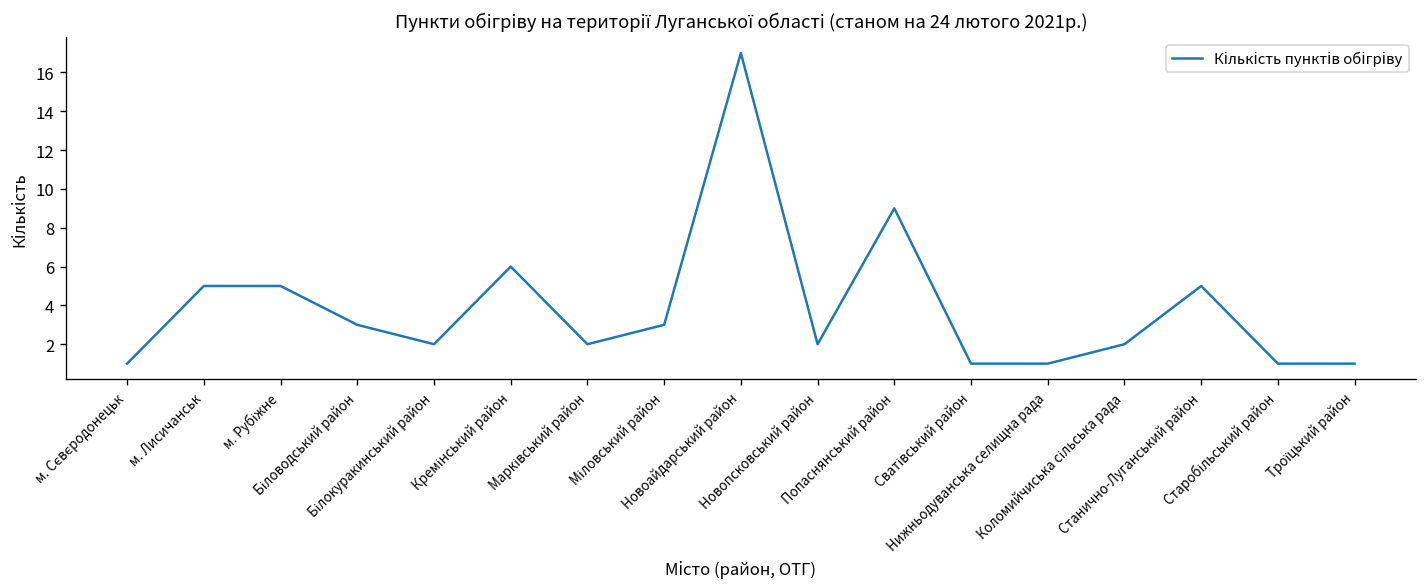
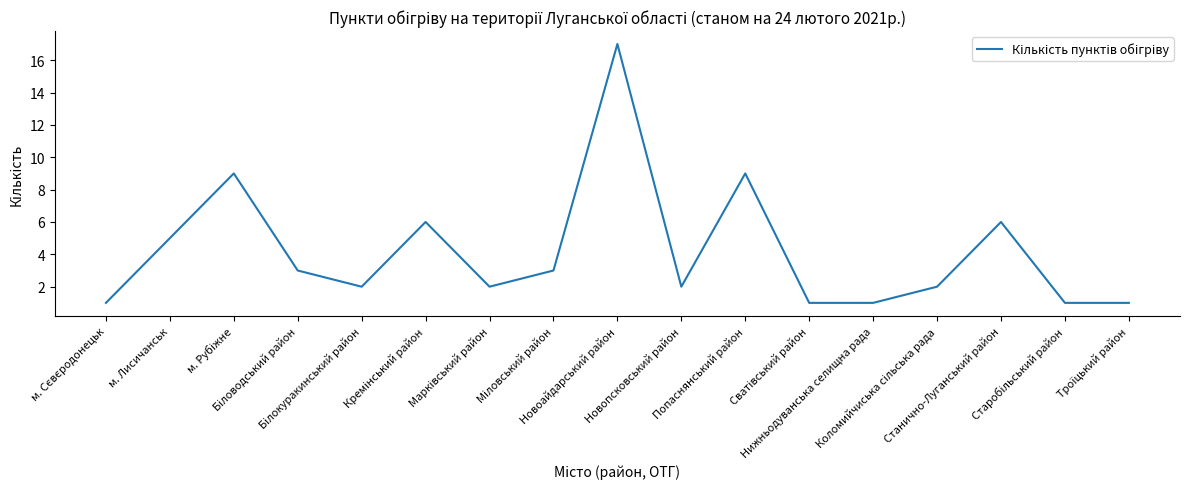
м. Рубіжне: 5 -> 9
Станично-Луганський район: 5 -> 6
